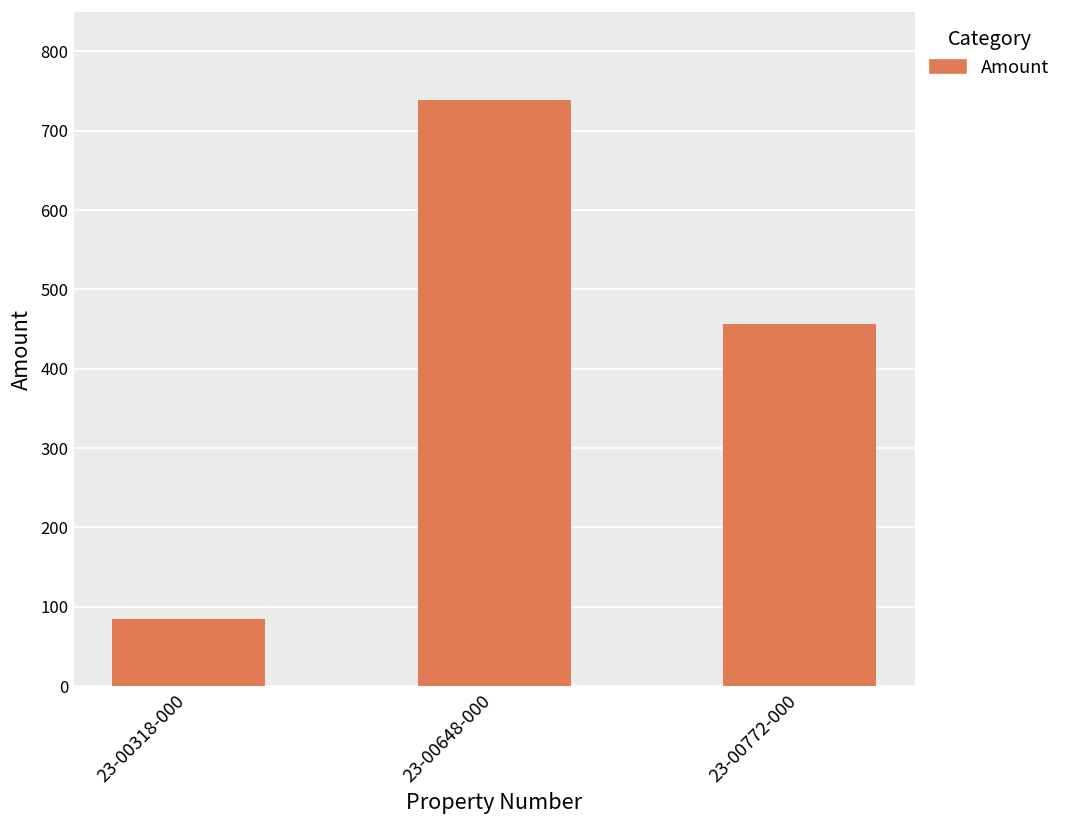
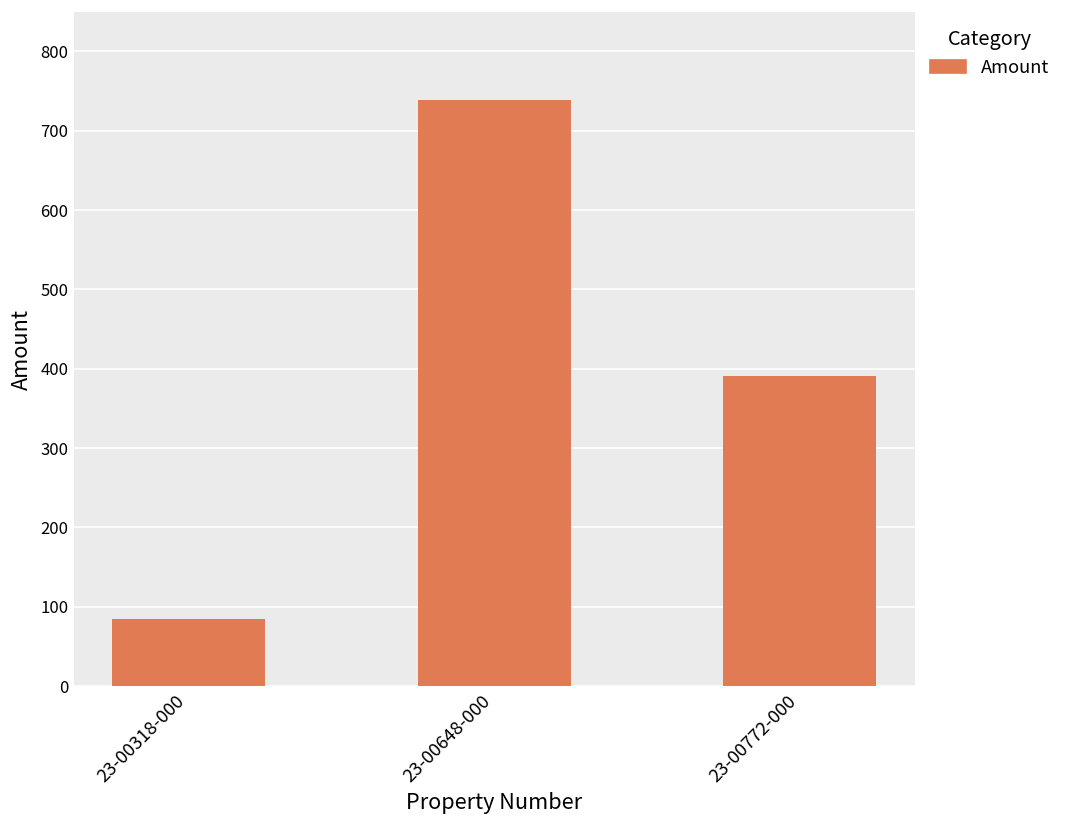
23-00772-000: 460 -> 390
